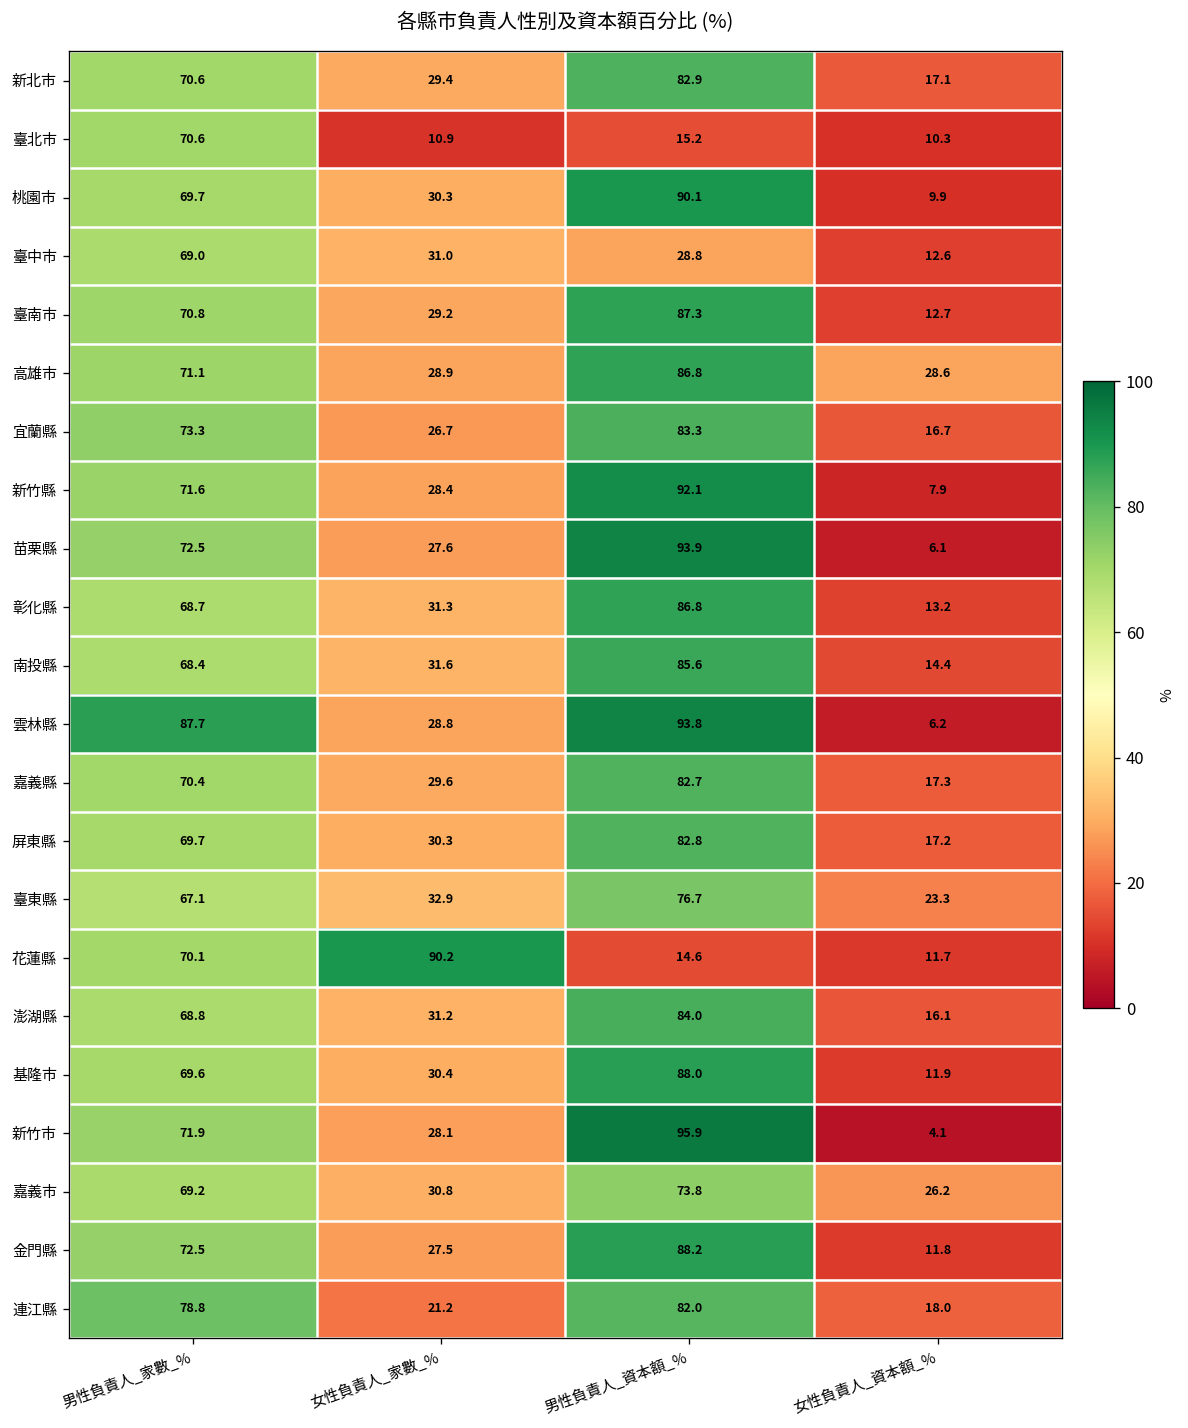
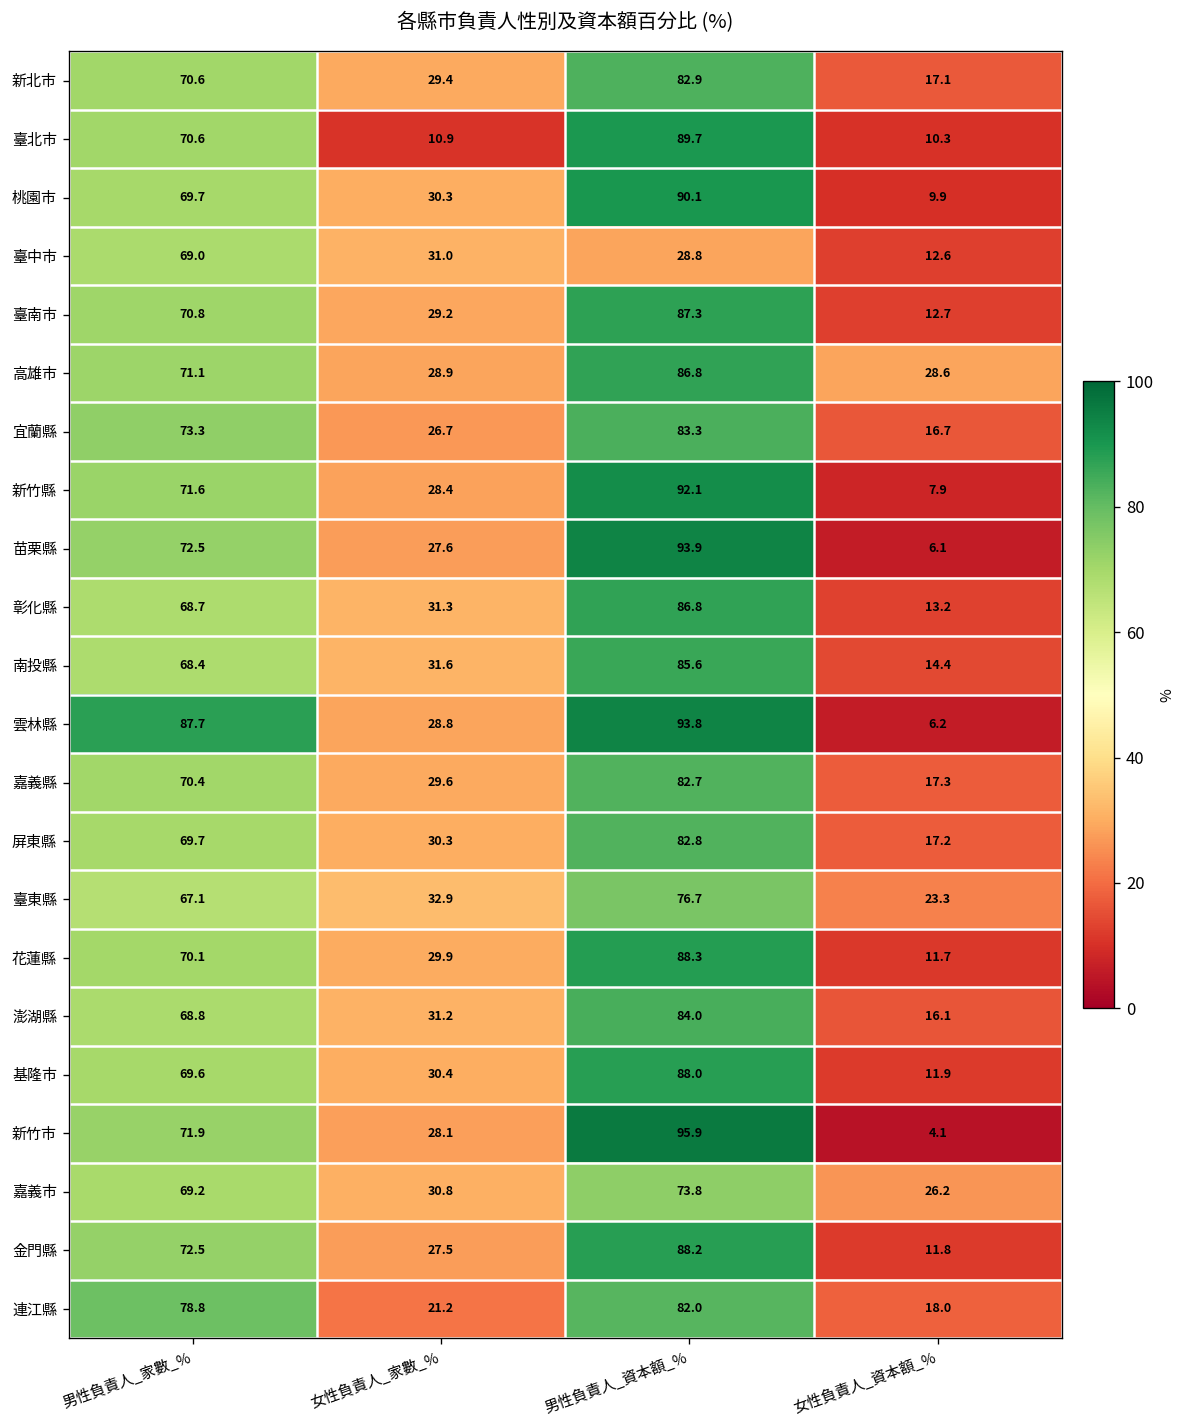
臺北市, 男性負責人_資本額_%: 15.2 -> 89.7
花蓮縣, 女性負責人_家數_%: 90.2 -> 29.9
花蓮縣, 男性負責人_資本額_%: 14.6 -> 88.3
